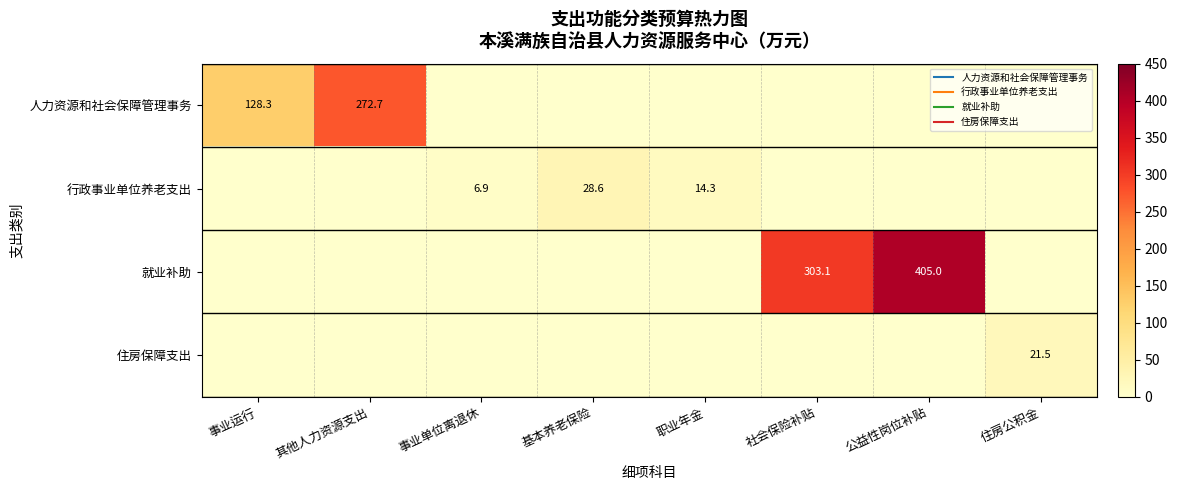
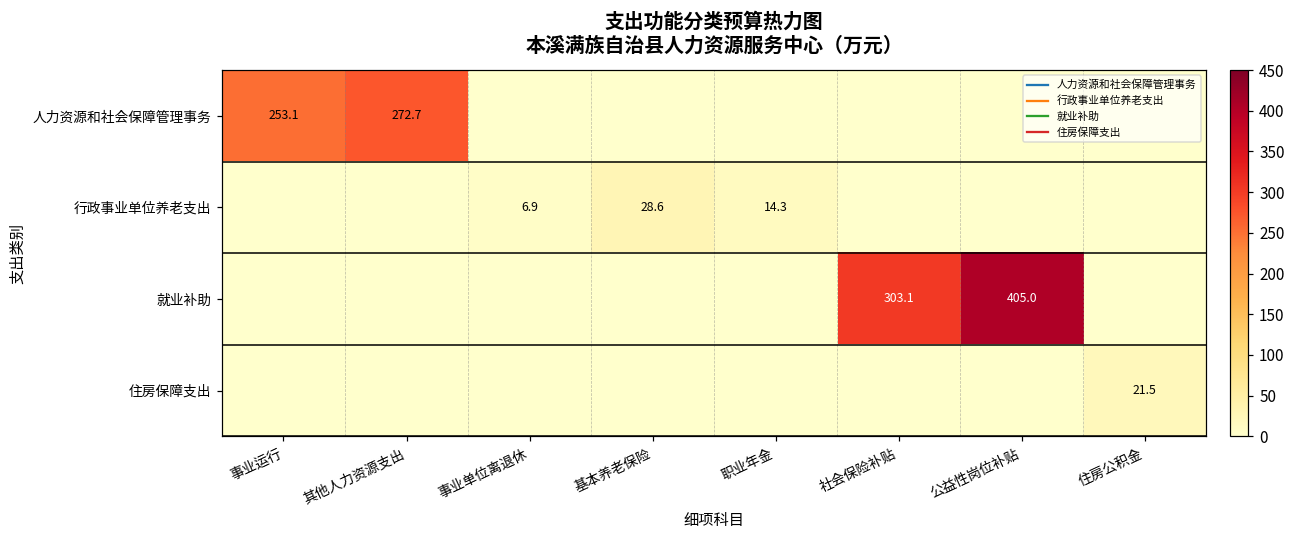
人力资源和社会保障管理事务, 事业运行: 128.3 -> 253.1
